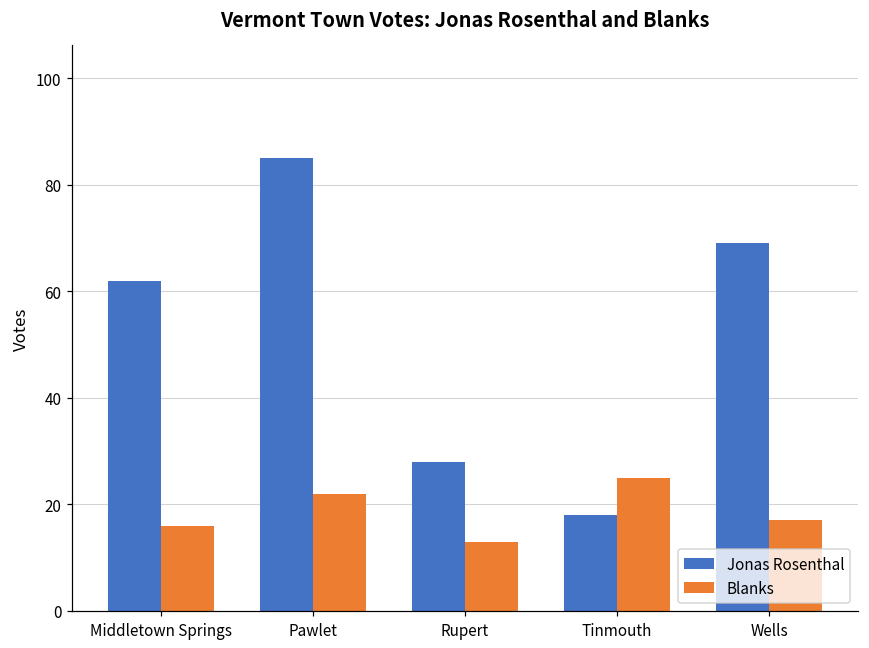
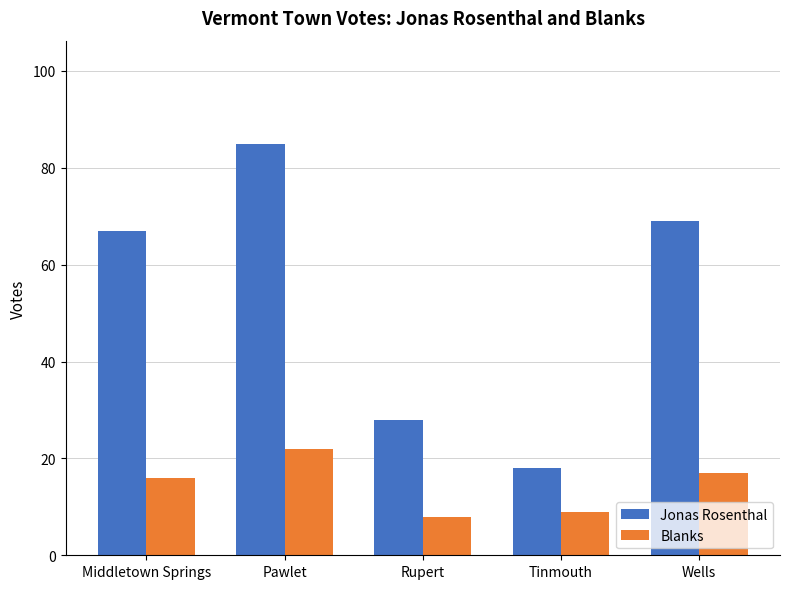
Jonas Rosenthal, Middletown Springs: 62 -> 67
Blanks, Rupert: 13 -> 8
Blanks, Tinmouth: 25 -> 9
